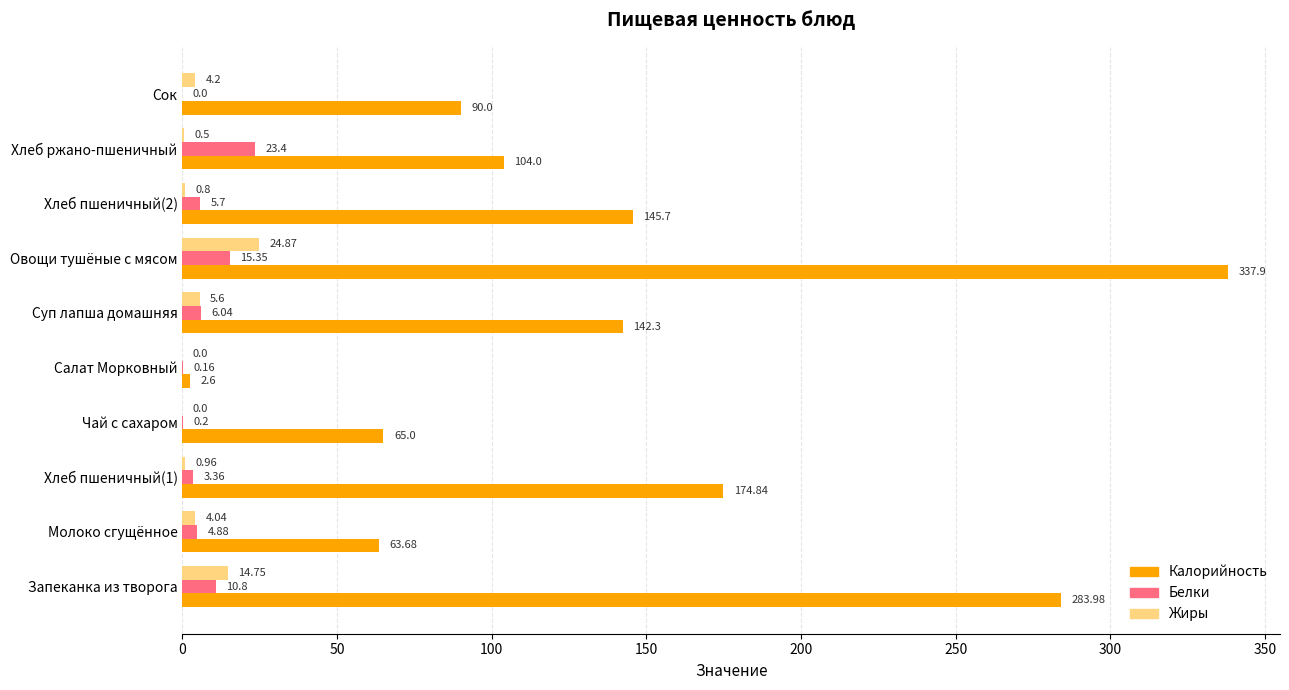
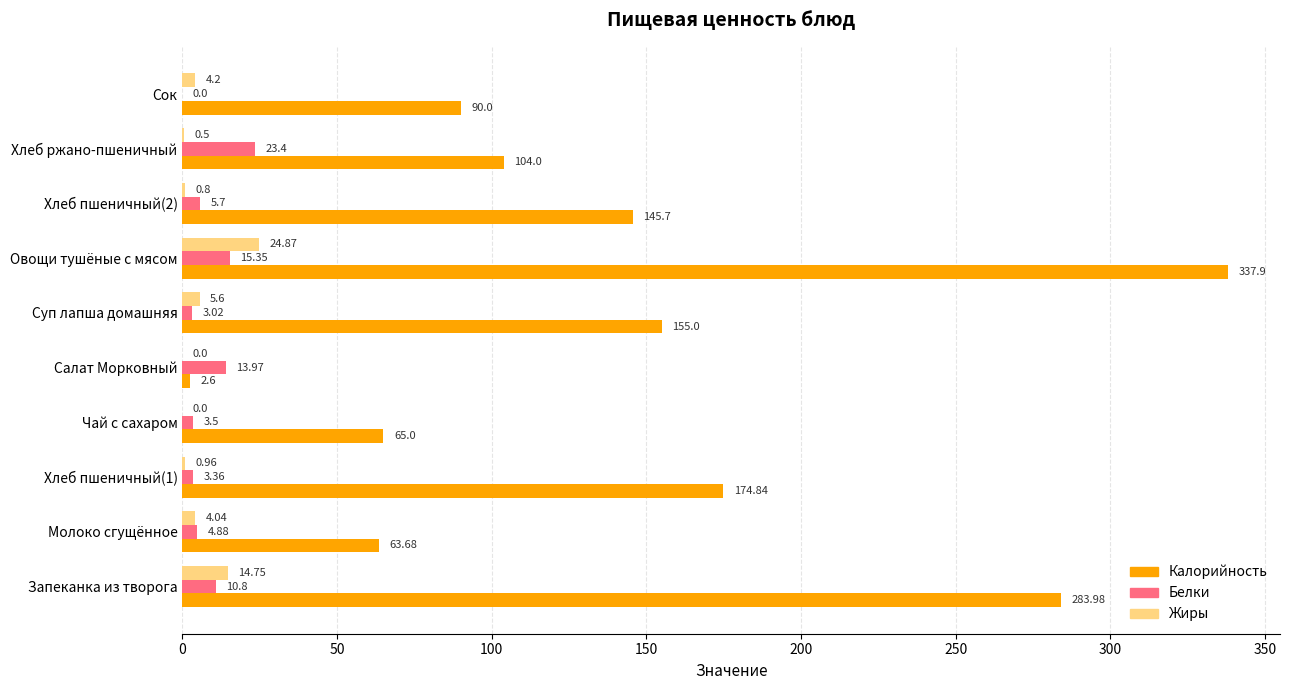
Белки, Суп лапша домашняя: 6.04 -> 3.02
Калорийность, Суп лапша домашняя: 142.3 -> 155.0
Белки, Салат Морковный: 0.16 -> 13.97
Белки, Чай с сахаром: 0.2 -> 3.5
